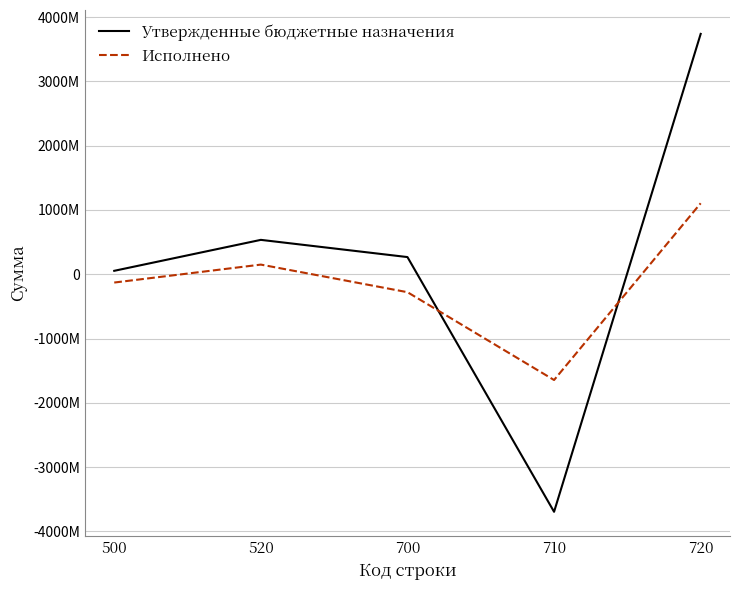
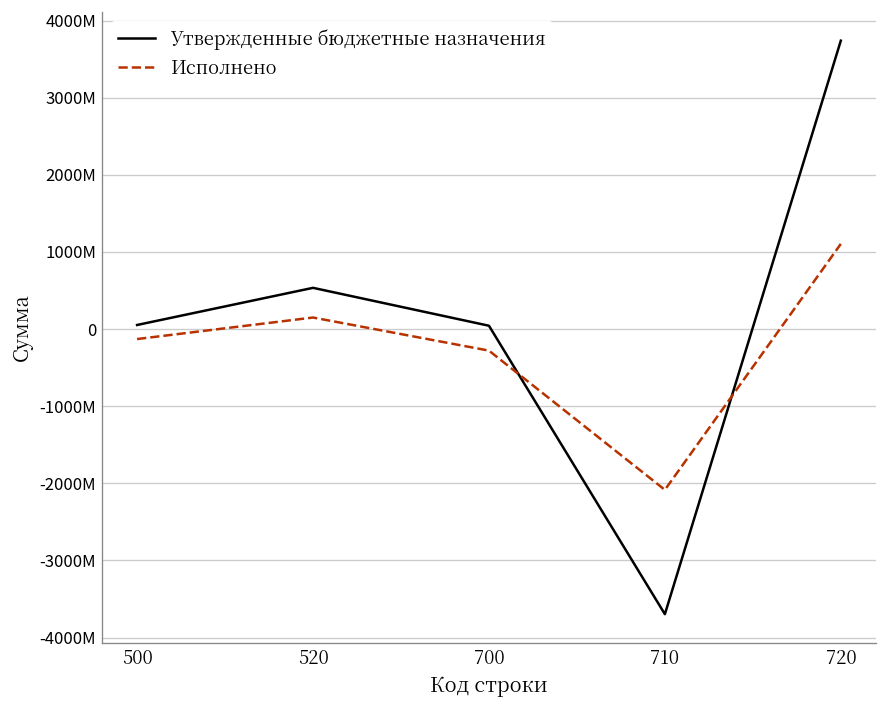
Утвержденные бюджетные назначения, 700: 300000000 -> 0
Исполнено, 710: -1600000000 -> -2100000000
